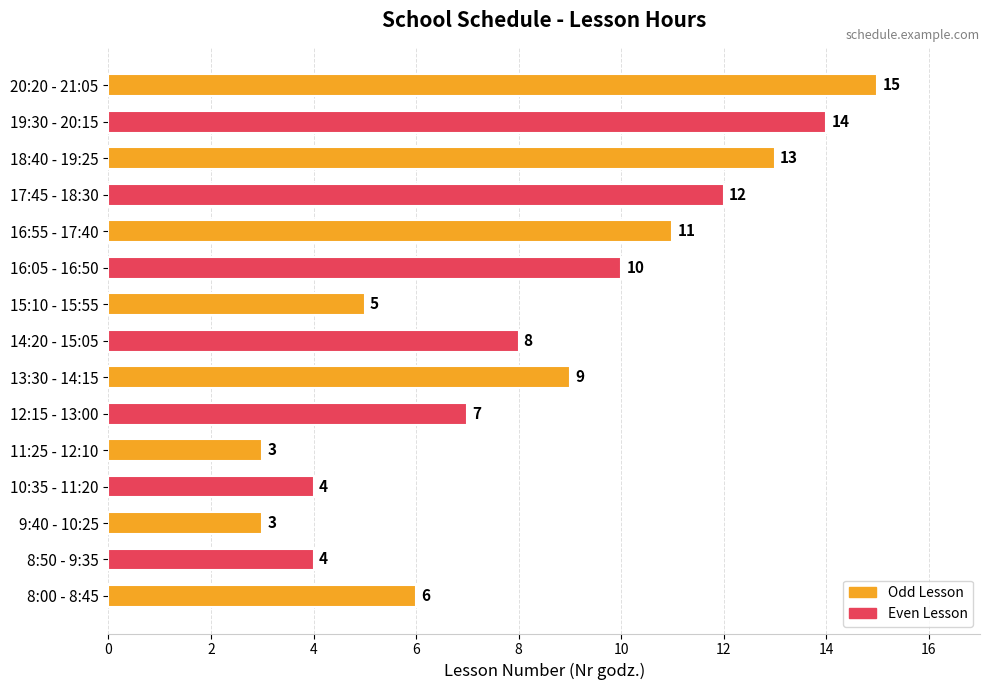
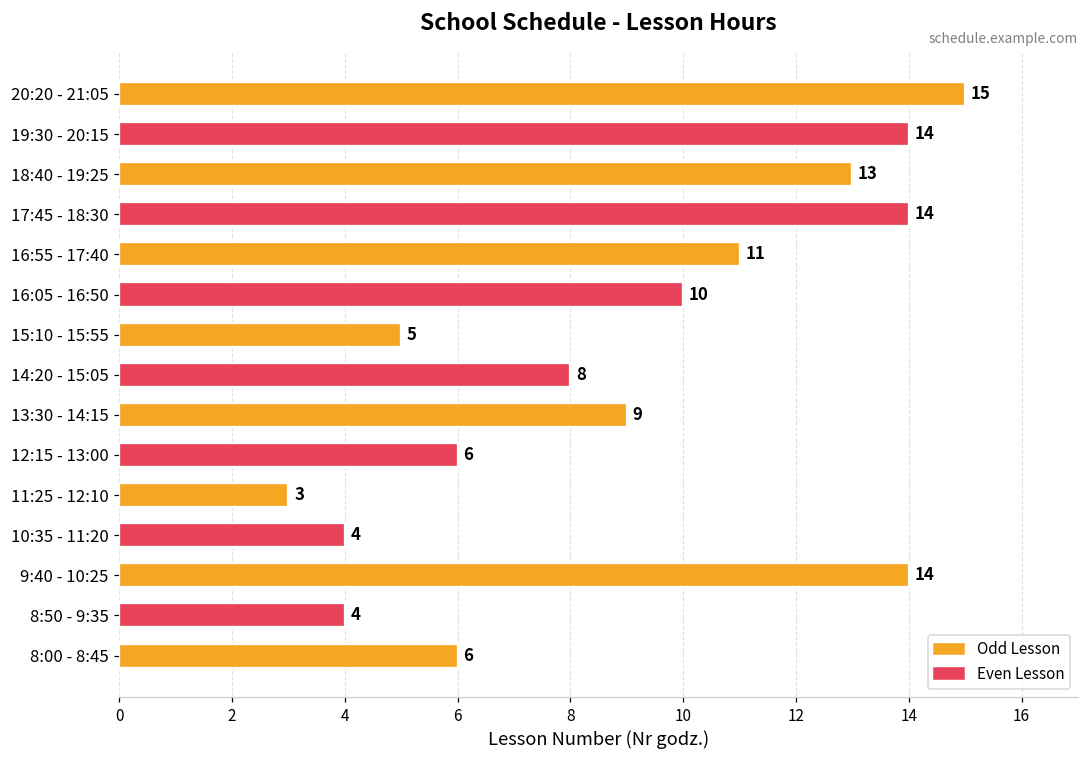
17:45 - 18:30: 12 -> 14
12:15 - 13:00: 7 -> 6
9:40 - 10:25: 3 -> 14
